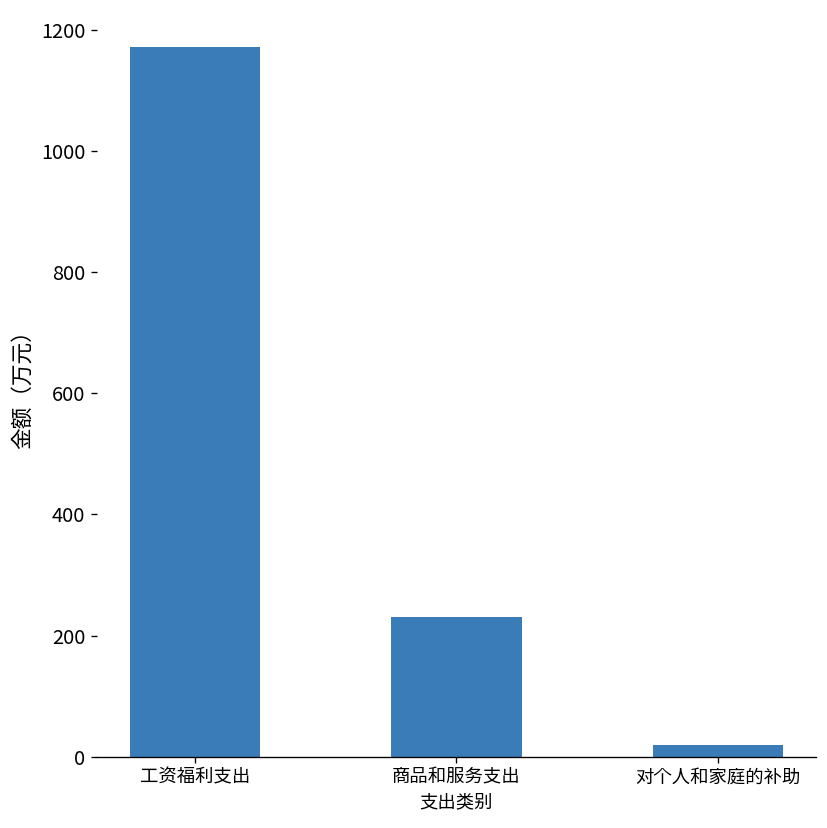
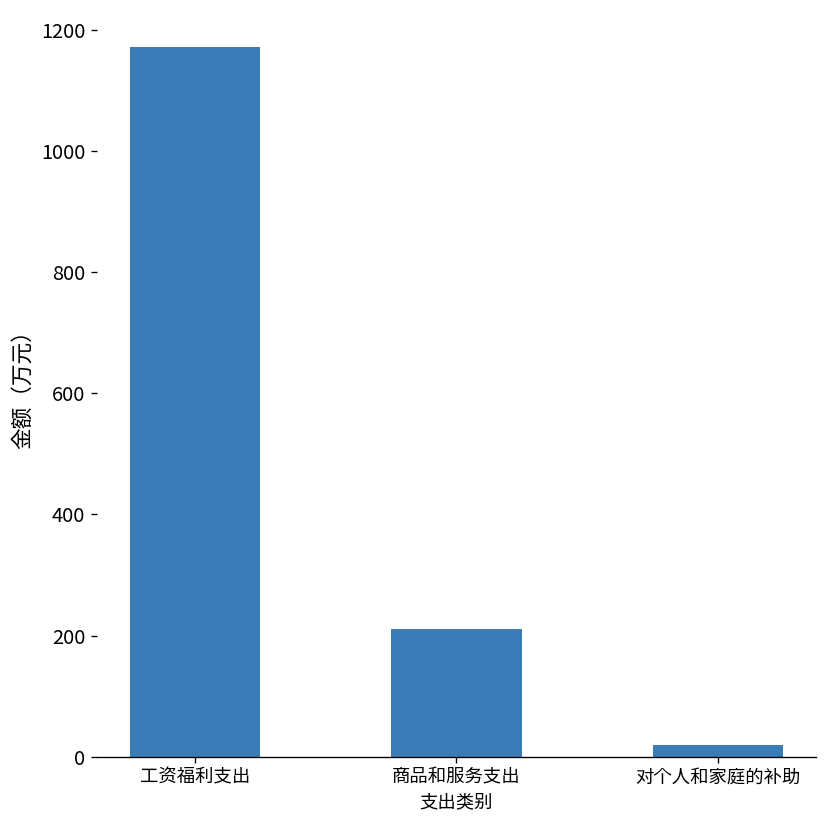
商品和服务支出: 230 -> 210
